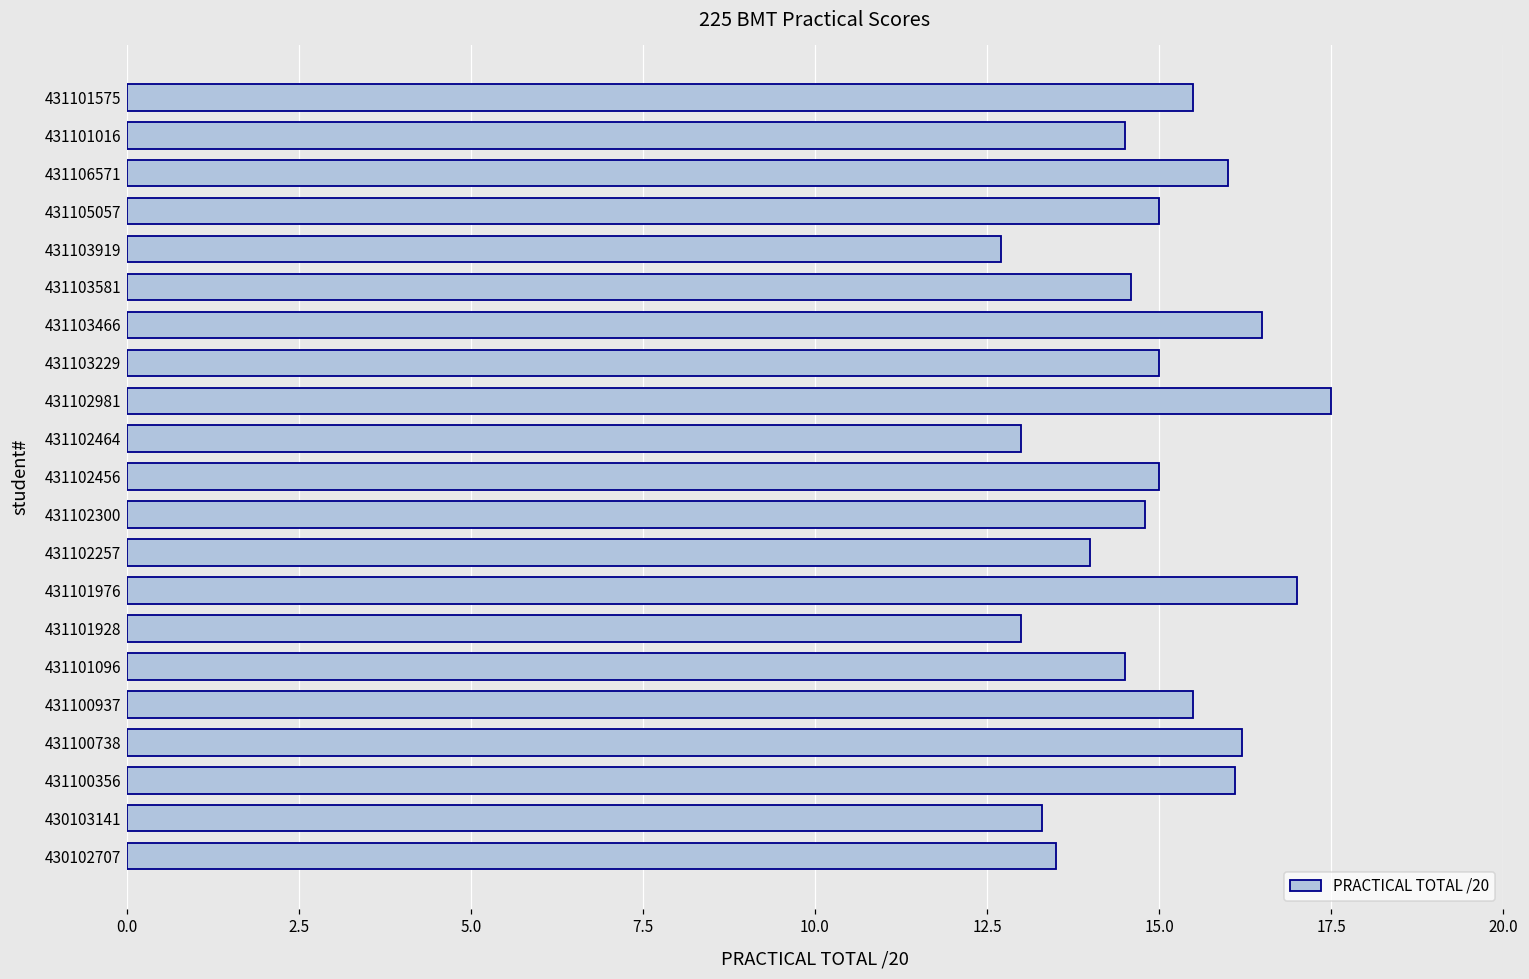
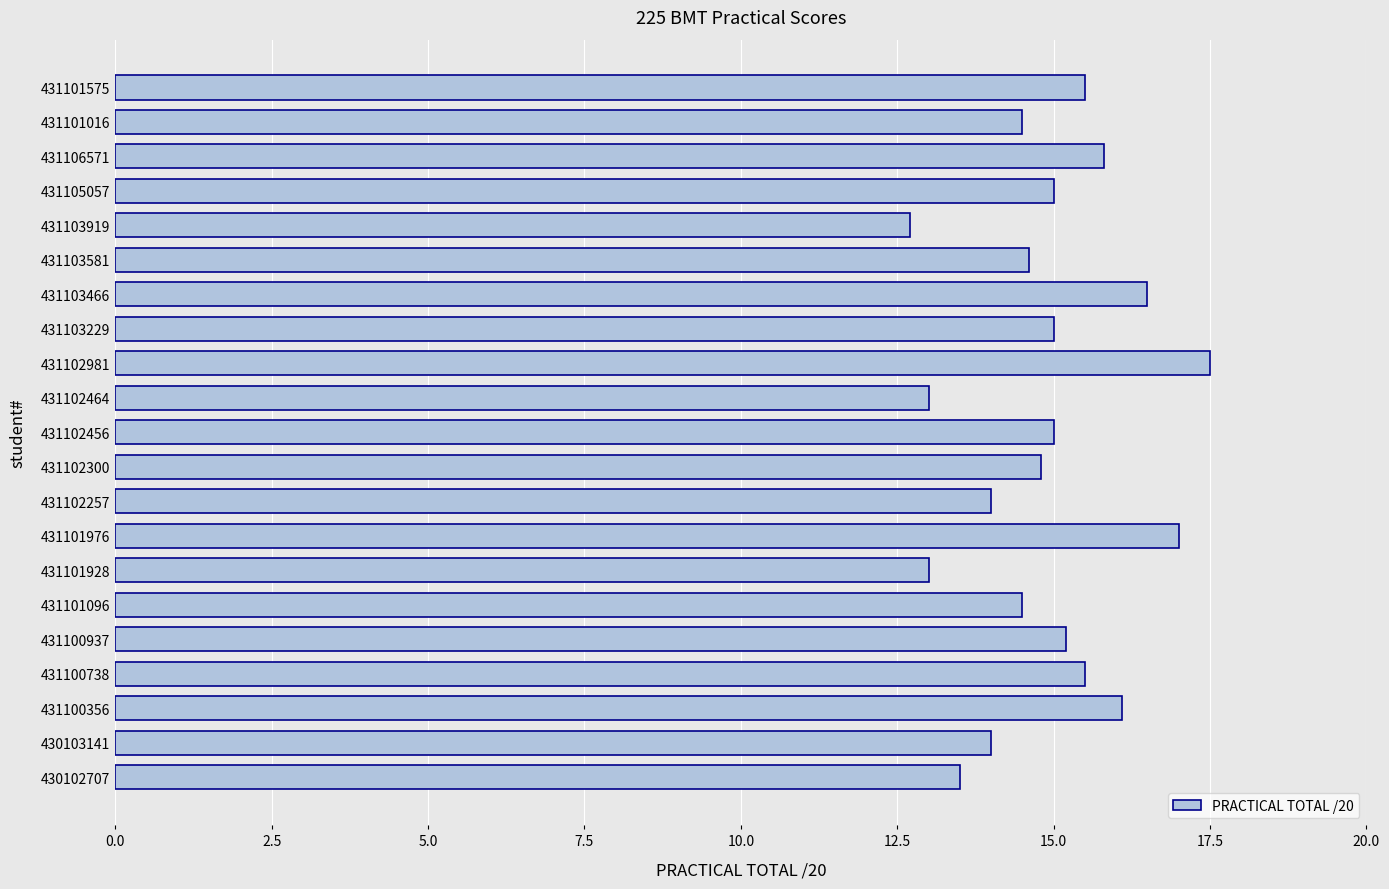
431106571: 16.0 -> 15.8
431100937: 15.5 -> 15.2
431100738: 16.2 -> 15.5
430103141: 13.3 -> 14.0
